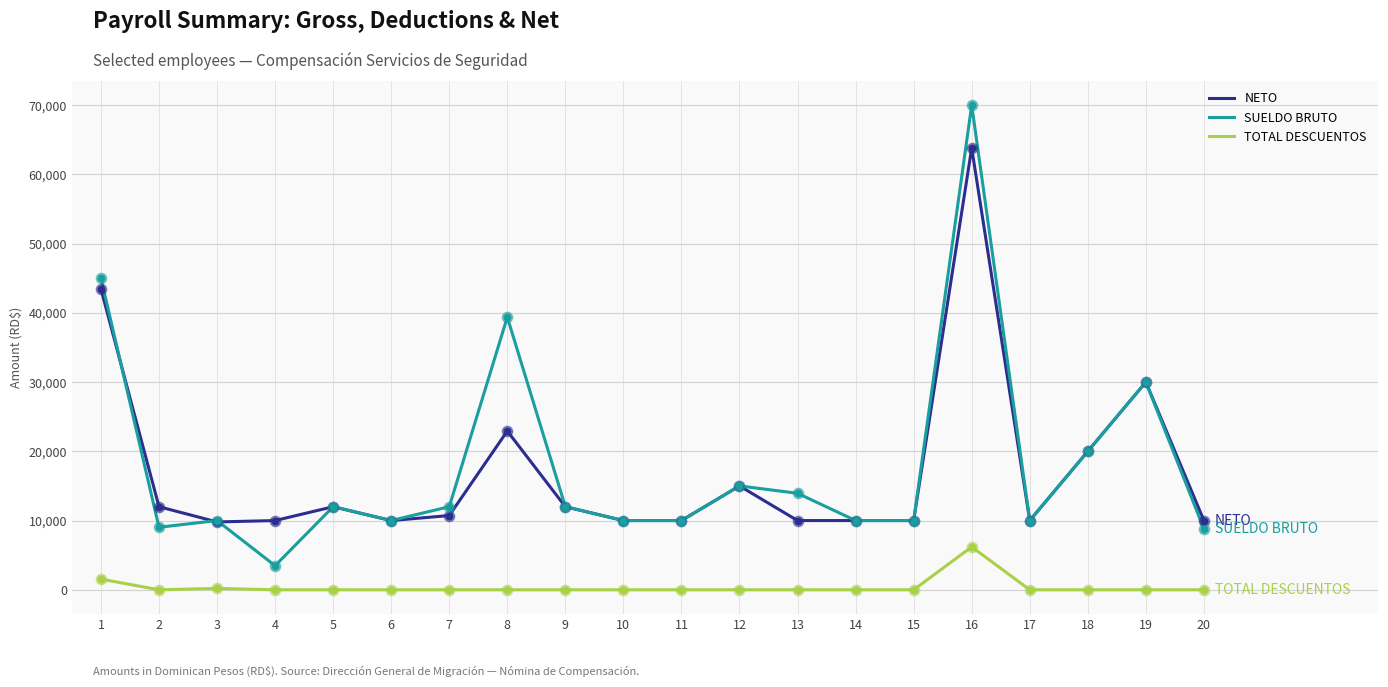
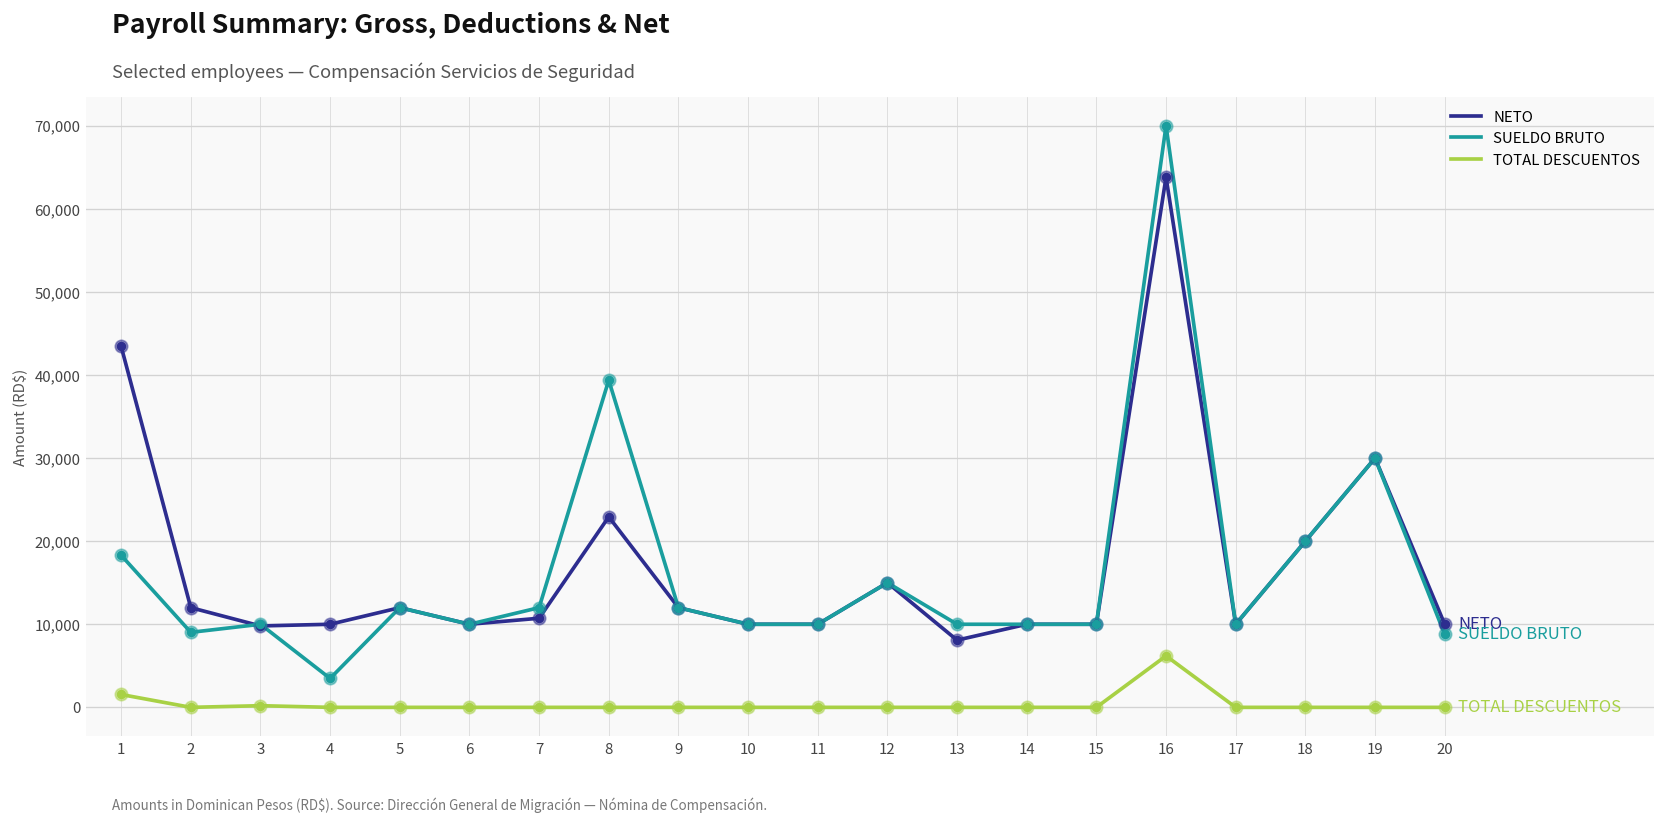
SUELDO BRUTO, 1: 45,000 -> 18,000
NETO, 13: 10,000 -> 8,000
SUELDO BRUTO, 13: 14,000 -> 10,000
